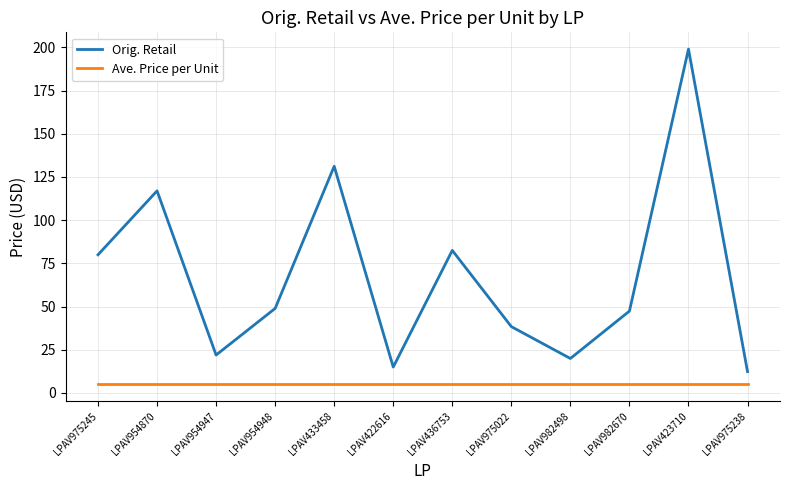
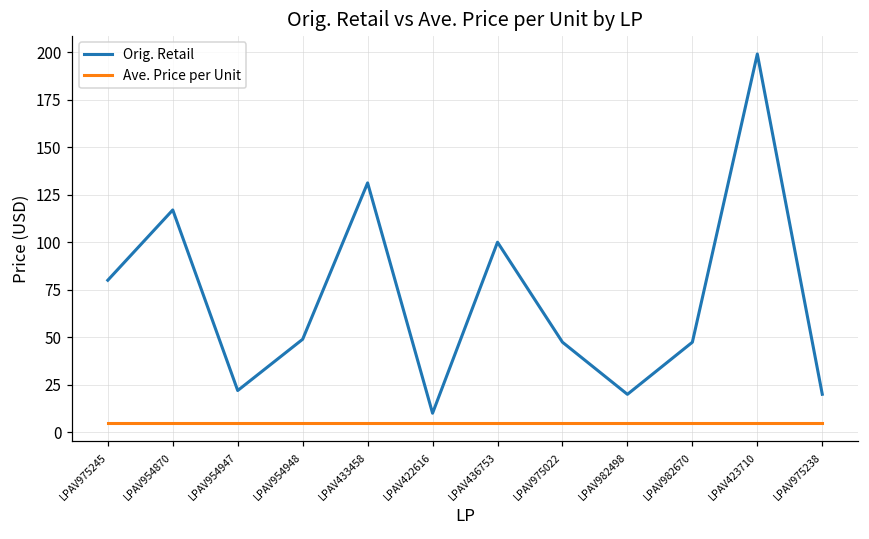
Orig. Retail, LPAV422616: 15 -> 10
Orig. Retail, LPAV436753: 83 -> 100
Orig. Retail, LPAV975022: 38 -> 47
Orig. Retail, LPAV975238: 12 -> 20
